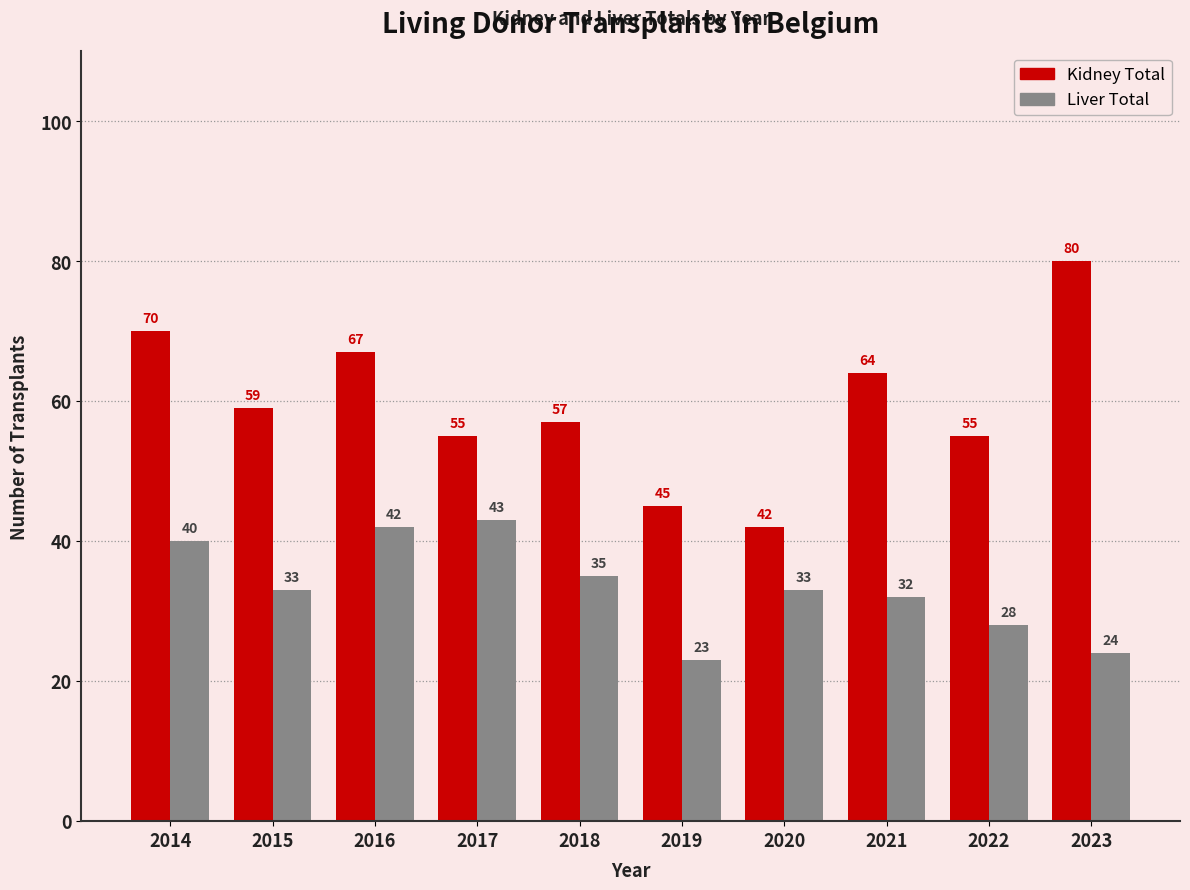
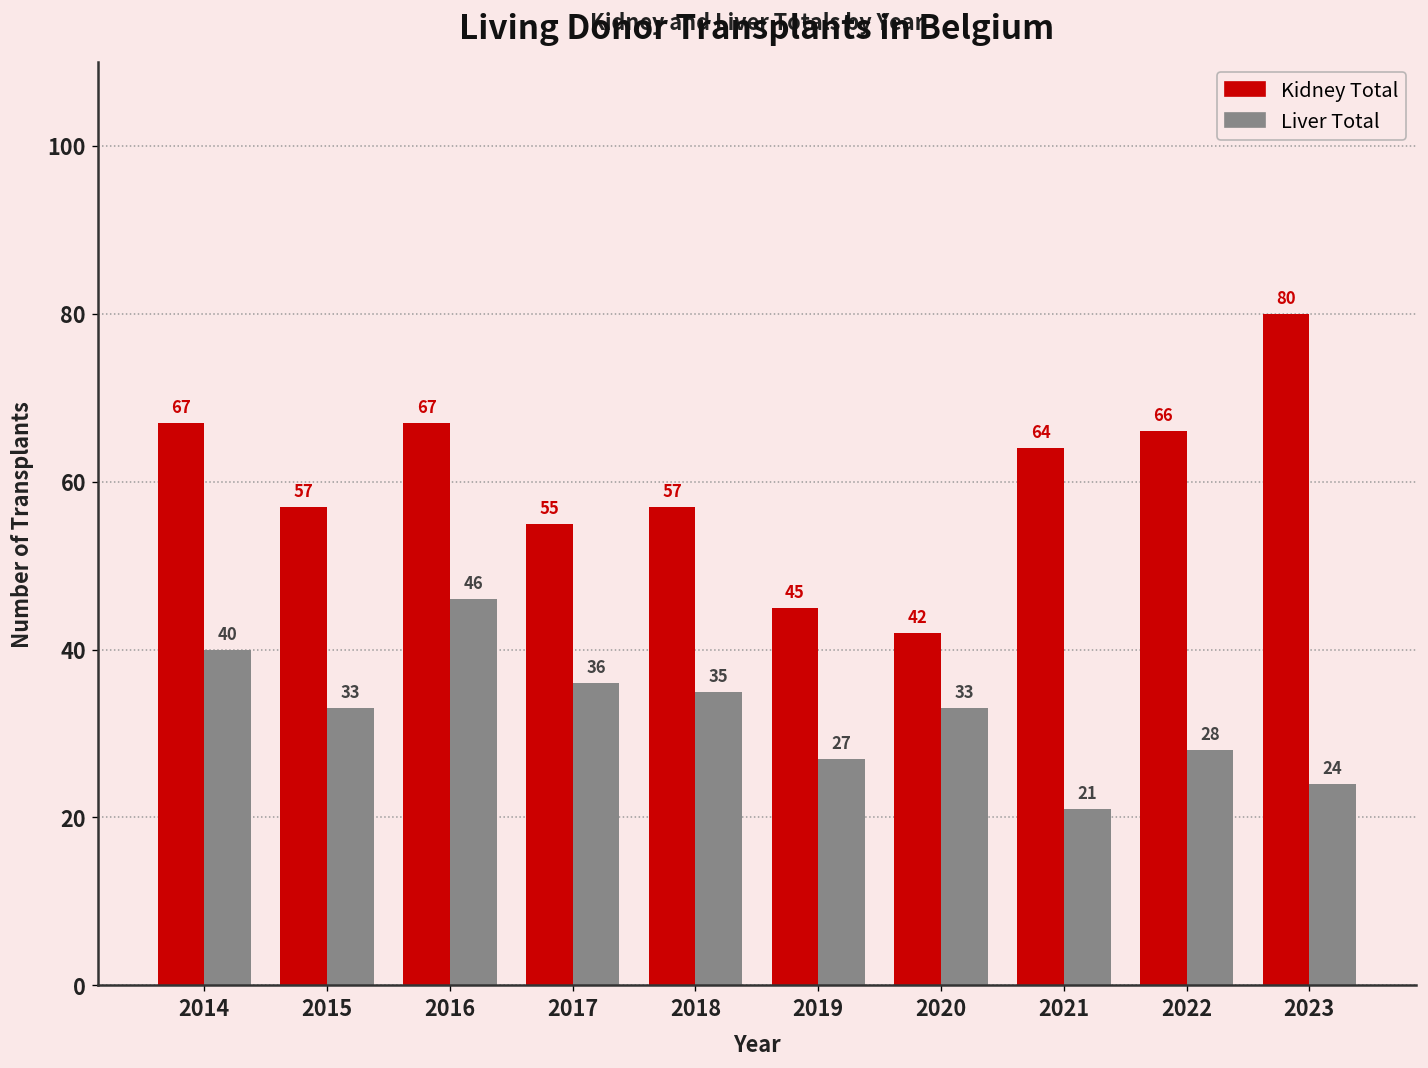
Kidney Total, 2014: 70 -> 67
Kidney Total, 2015: 59 -> 57
Liver Total, 2016: 42 -> 46
Liver Total, 2017: 43 -> 36
Liver Total, 2019: 23 -> 27
Liver Total, 2021: 32 -> 21
Kidney Total, 2022: 55 -> 66
